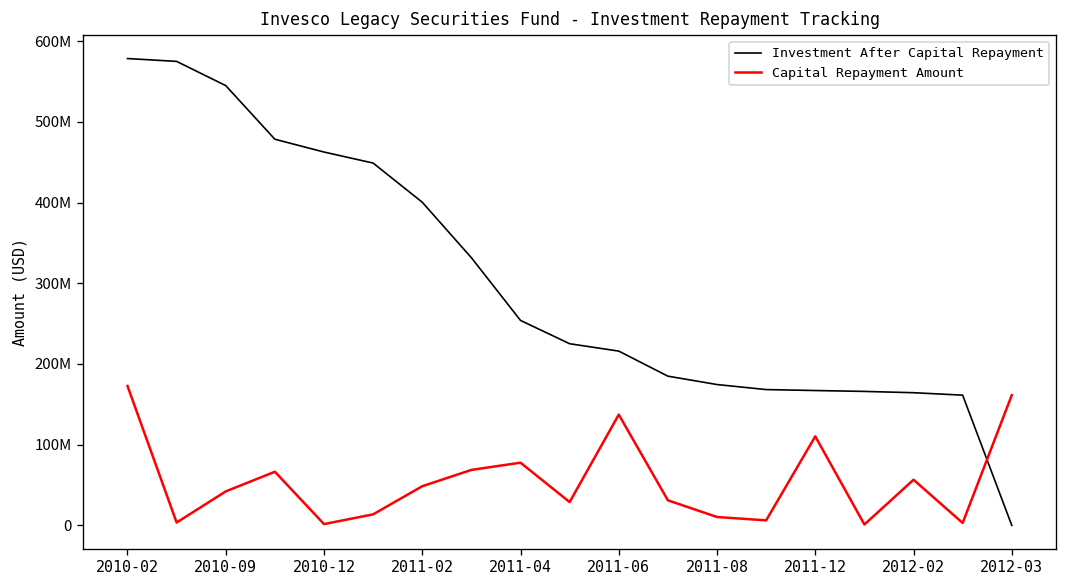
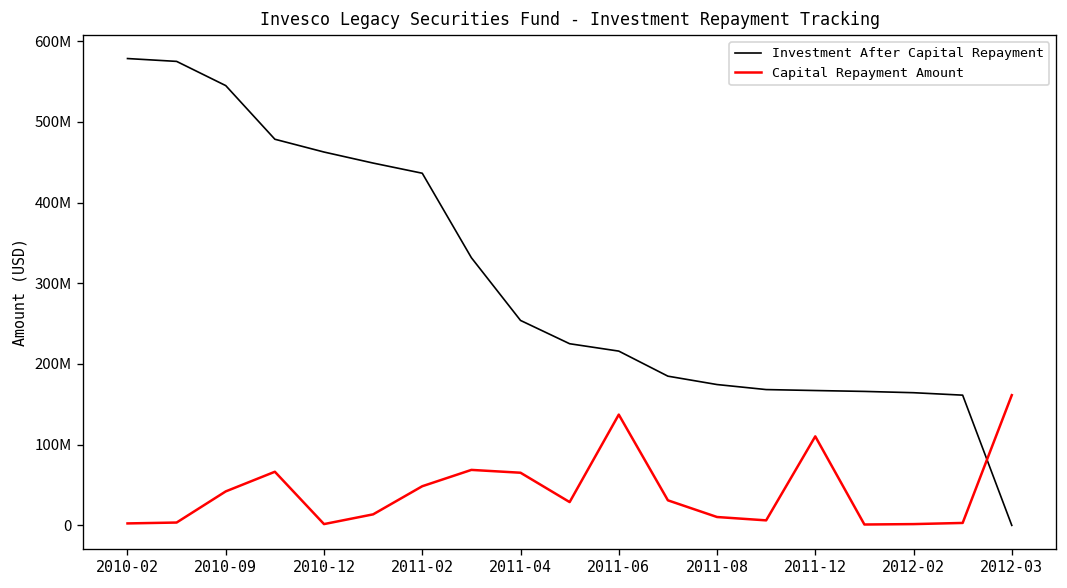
Capital Repayment Amount, 2010-02: 170000000 -> 0
Investment After Capital Repayment, 2011-02: 400000000 -> 440000000
Capital Repayment Amount, 2011-04: 80000000 -> 70000000
Capital Repayment Amount, 2012-02: 60000000 -> 0
